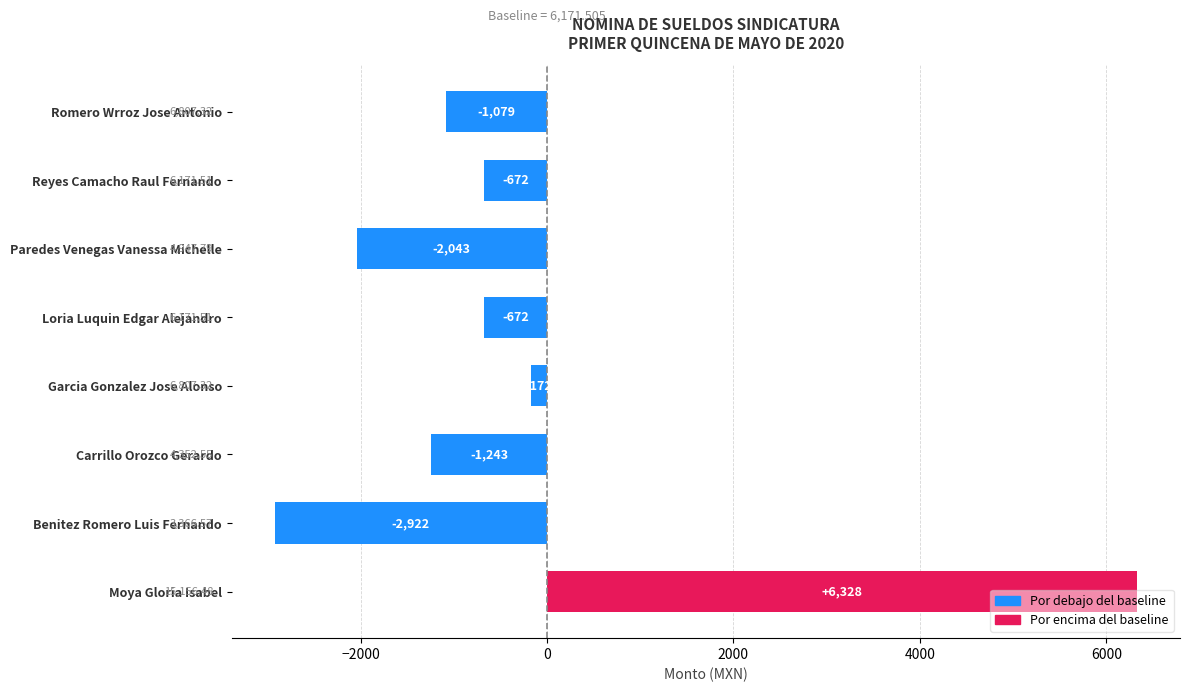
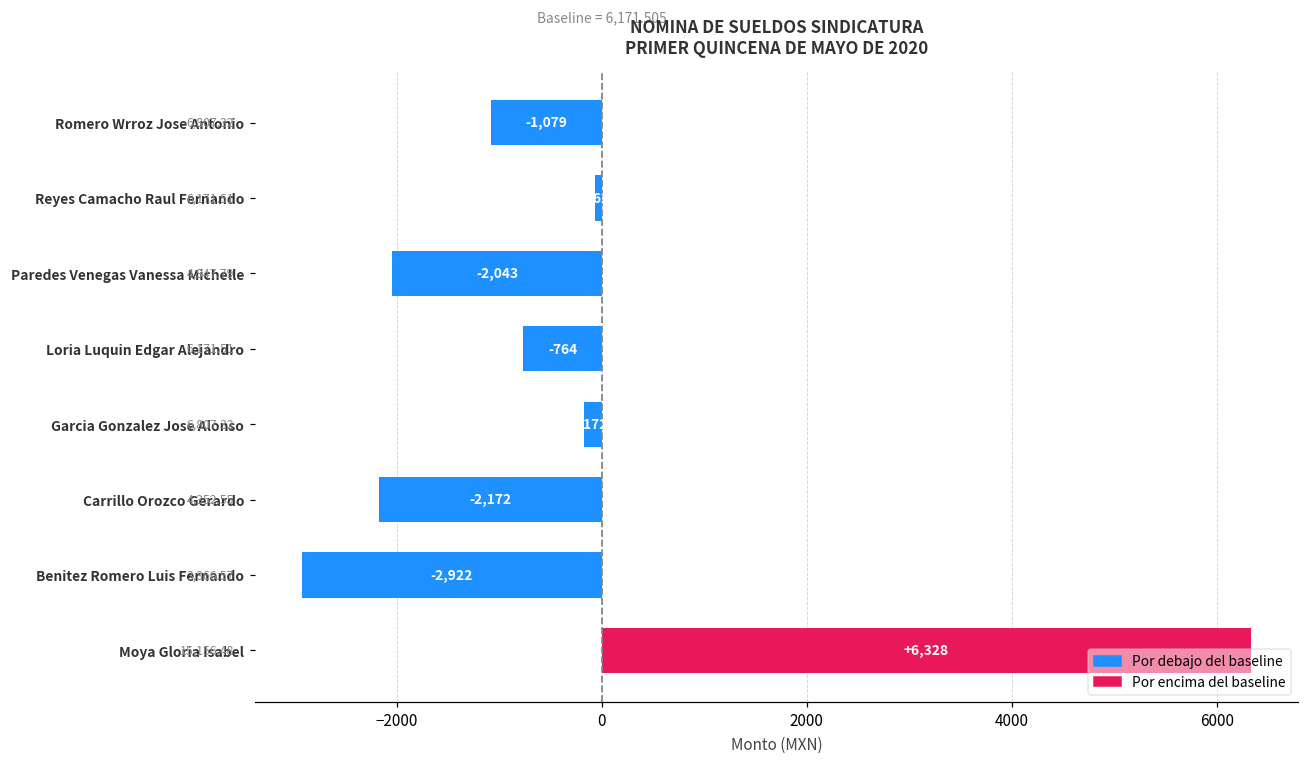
Reyes Camacho Raul Fernando: -700 -> -100
Loria Luquin Edgar Alejandro: -672 -> -764
Carrillo Orozco Gerardo: -1,243 -> -2,172
